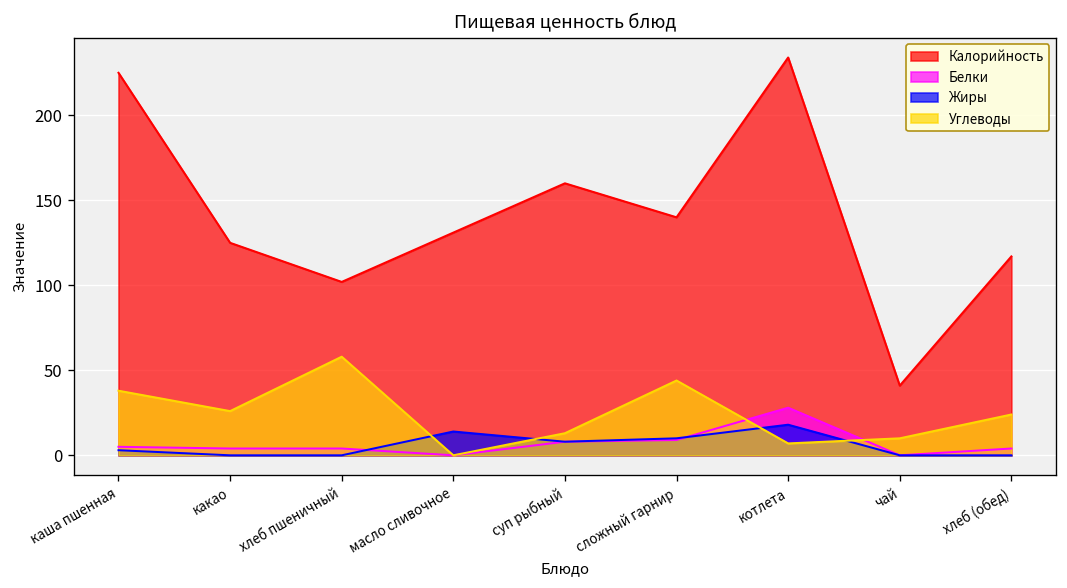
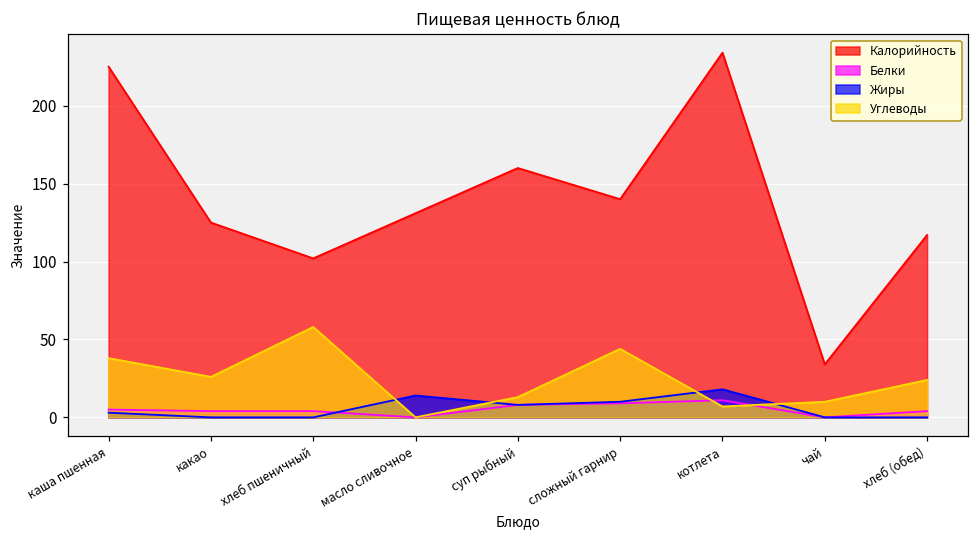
Белки, котлета: 28 -> 11
Калорийность, чай: 41 -> 34
